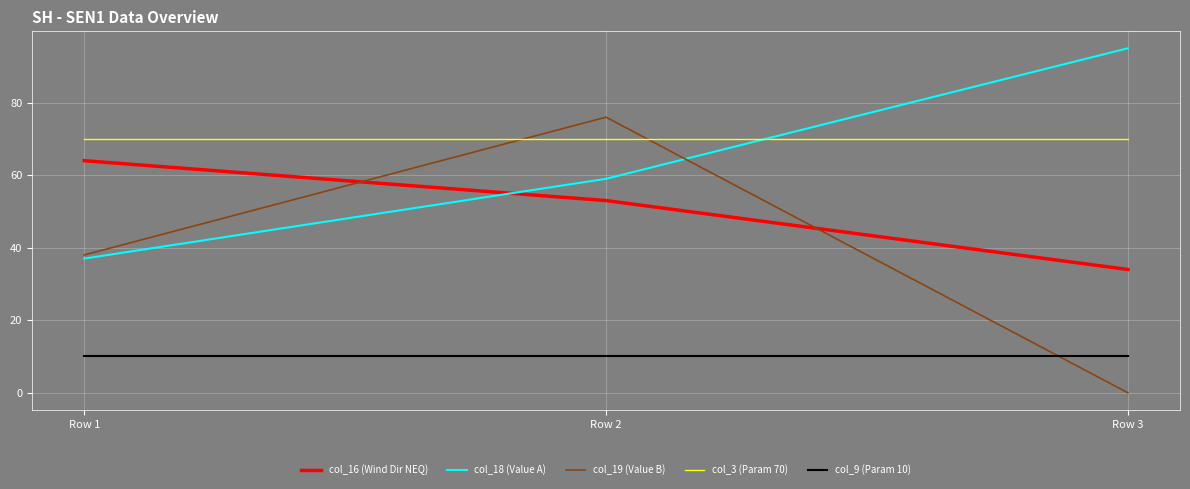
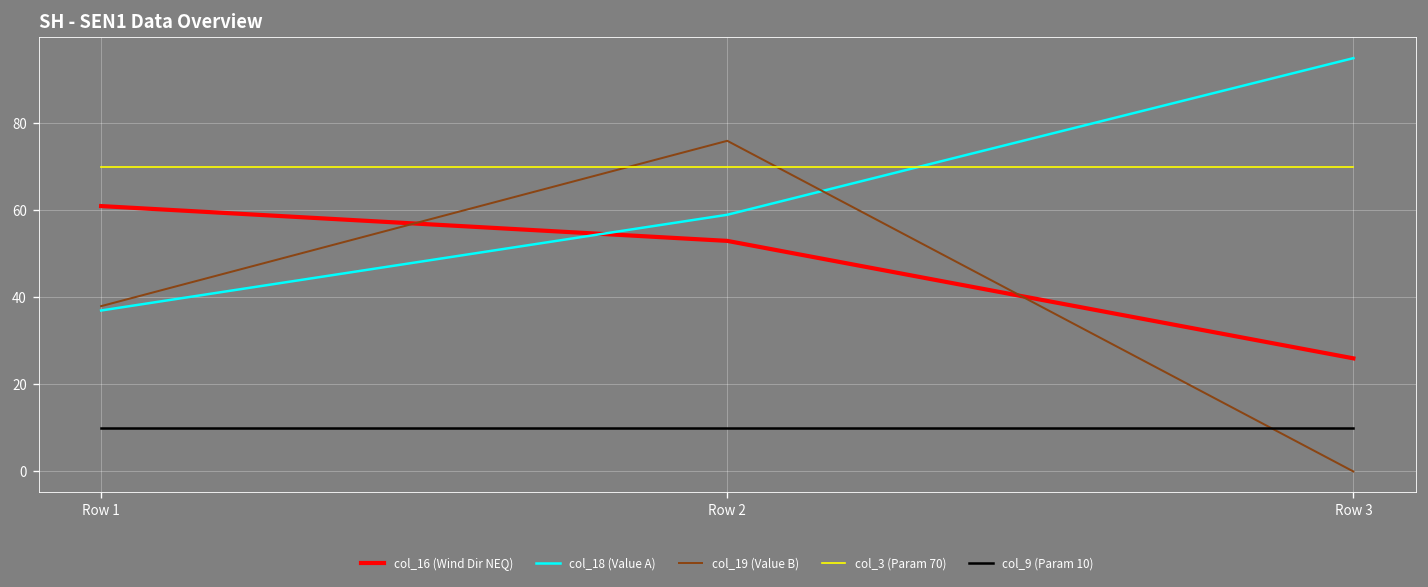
col_16 (Wind Dir NEQ), Row 1: 64 -> 61
col_16 (Wind Dir NEQ), Row 3: 34 -> 26
